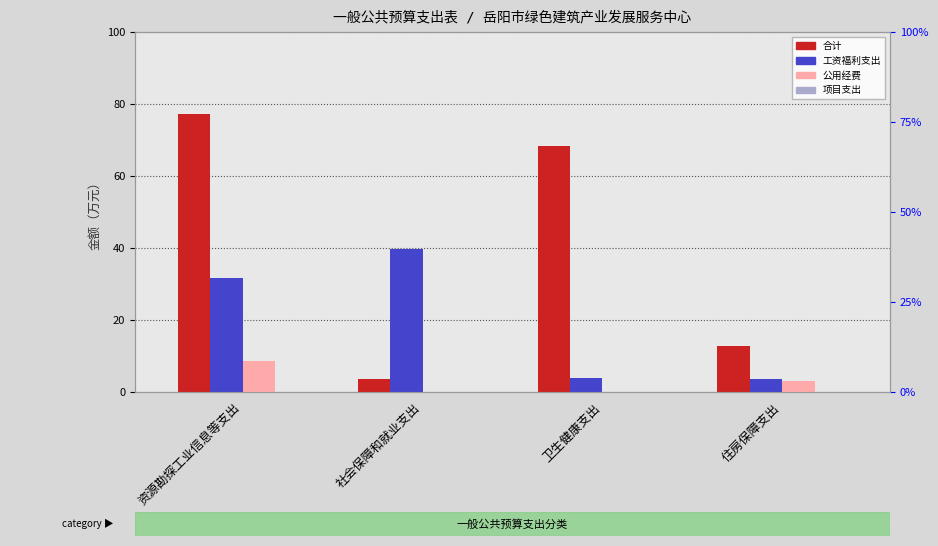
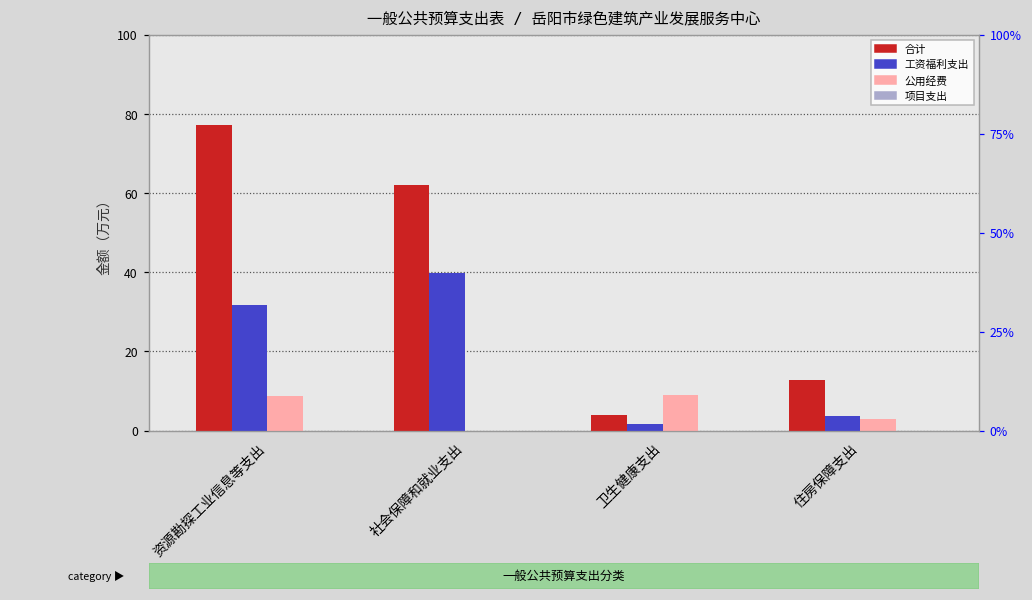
合计, 社会保障和就业支出: 4 -> 62
合计, 卫生健康支出: 68 -> 4
工资福利支出, 卫生健康支出: 4 -> 2
公用经费, 卫生健康支出: 0 -> 9
